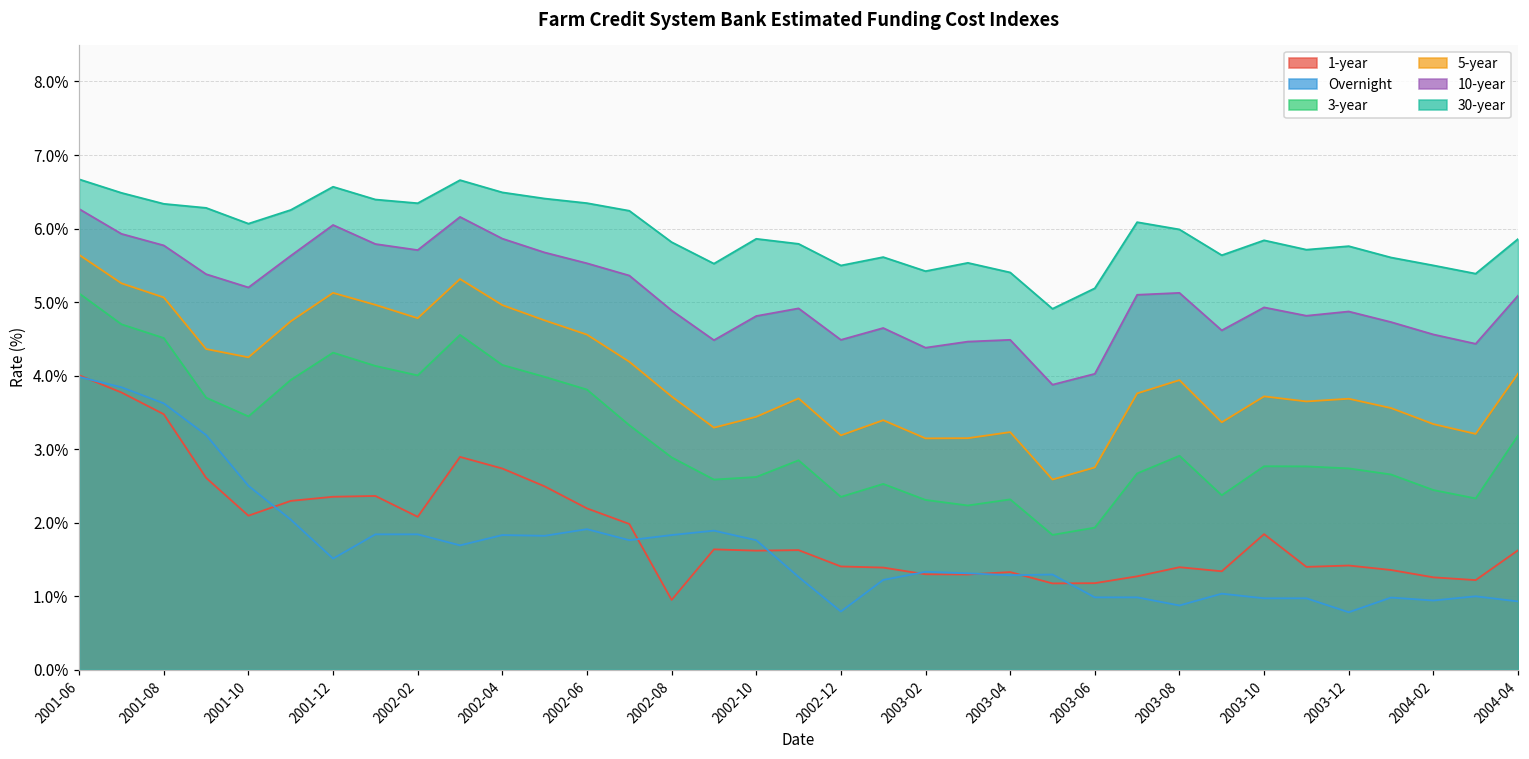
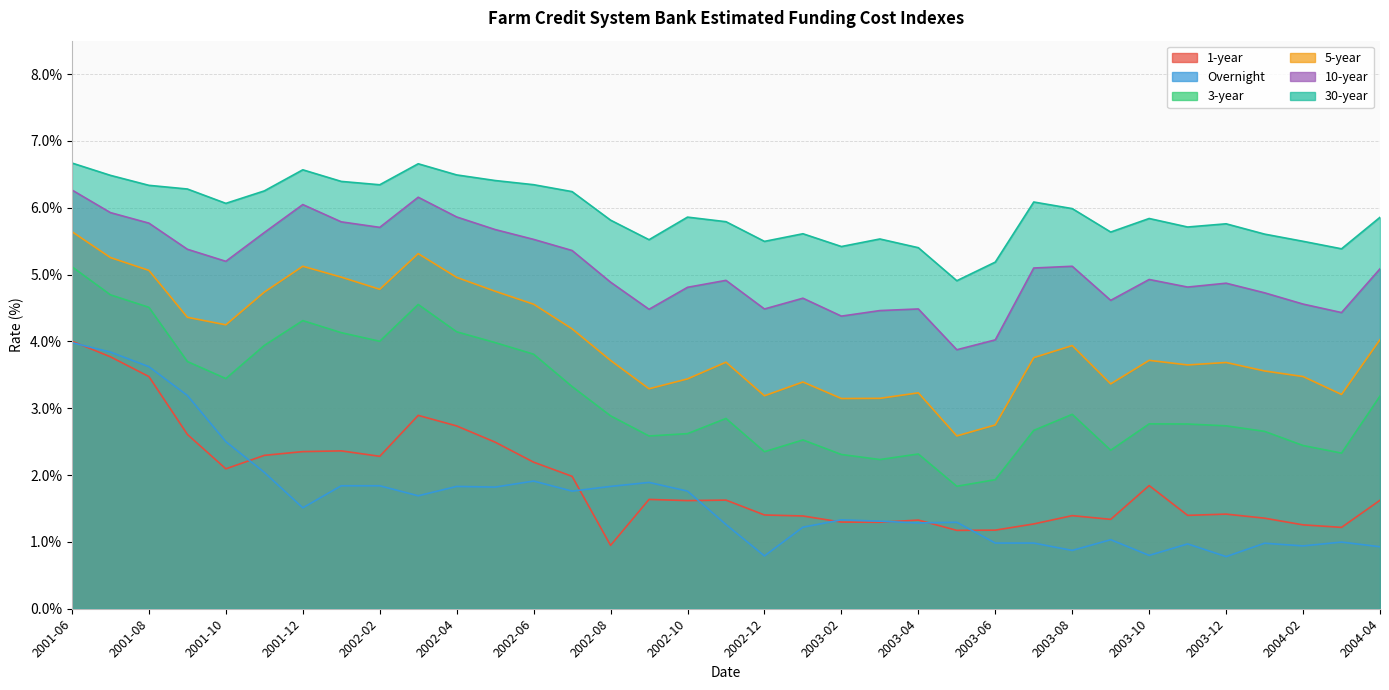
1-year, 2002-02: 2.1% -> 2.3%
Overnight, 2003-10: 1.0% -> 0.8%
5-year, 2004-02: 3.3% -> 3.5%
